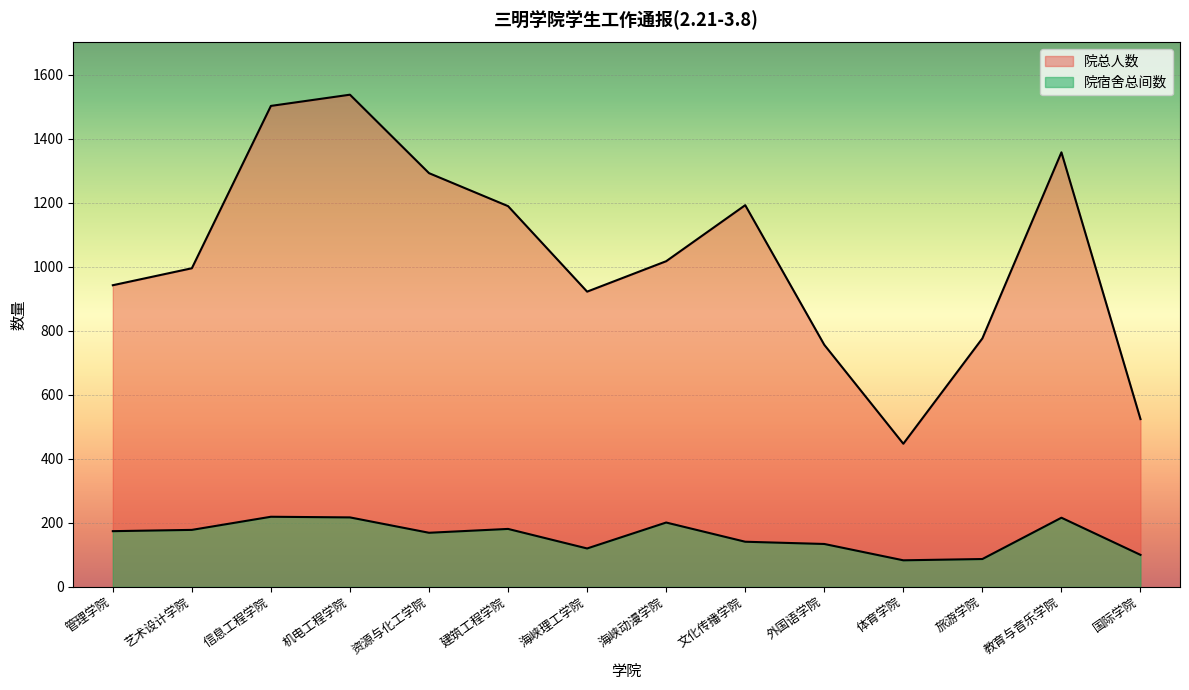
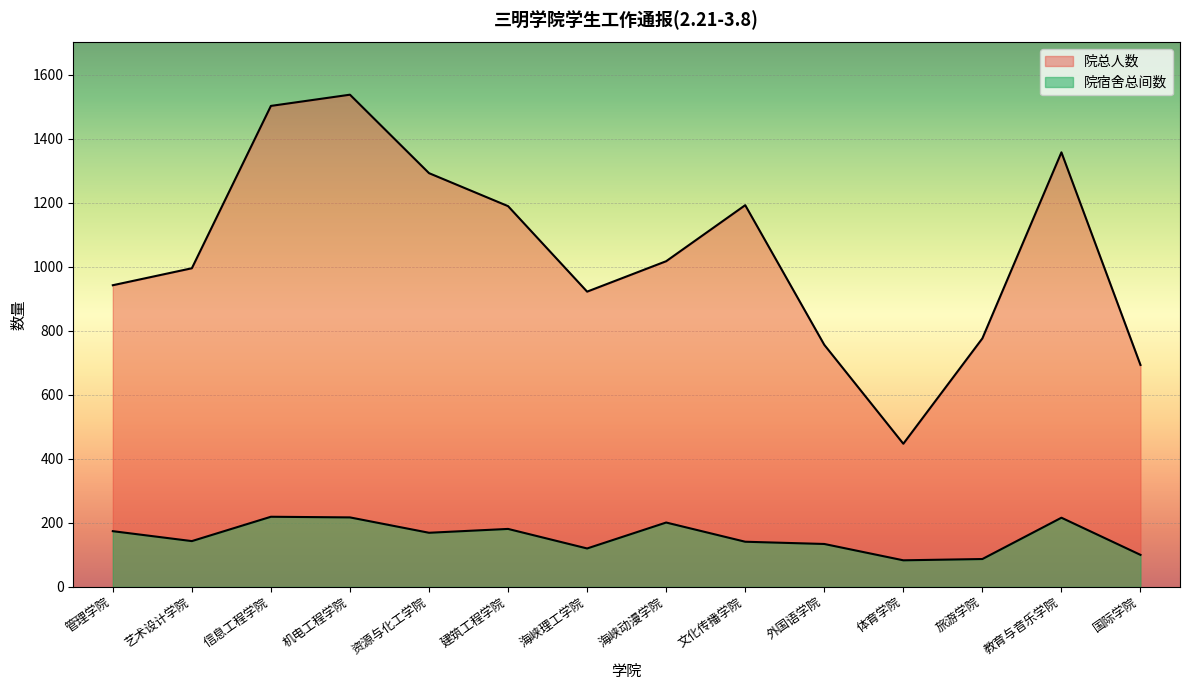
院宿舍总间数, 艺术设计学院: 180 -> 140
院总人数, 国际学院: 520 -> 690
